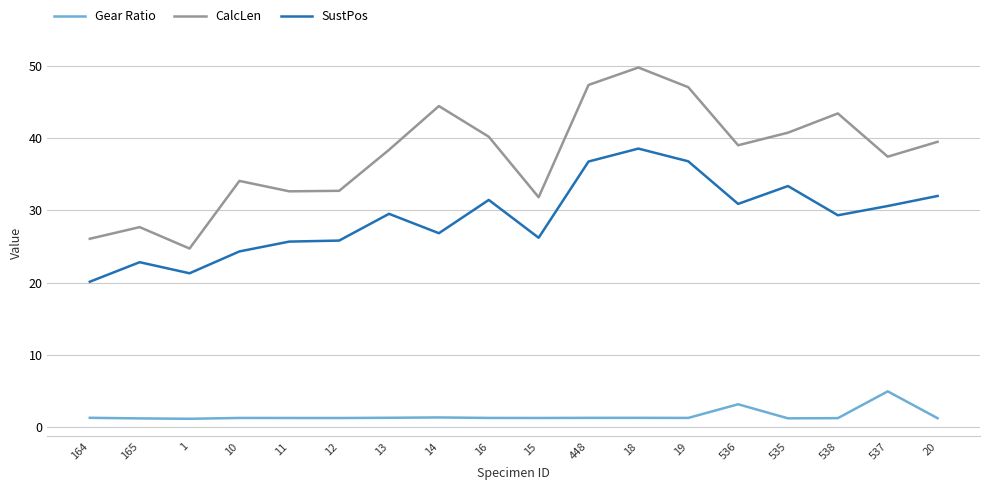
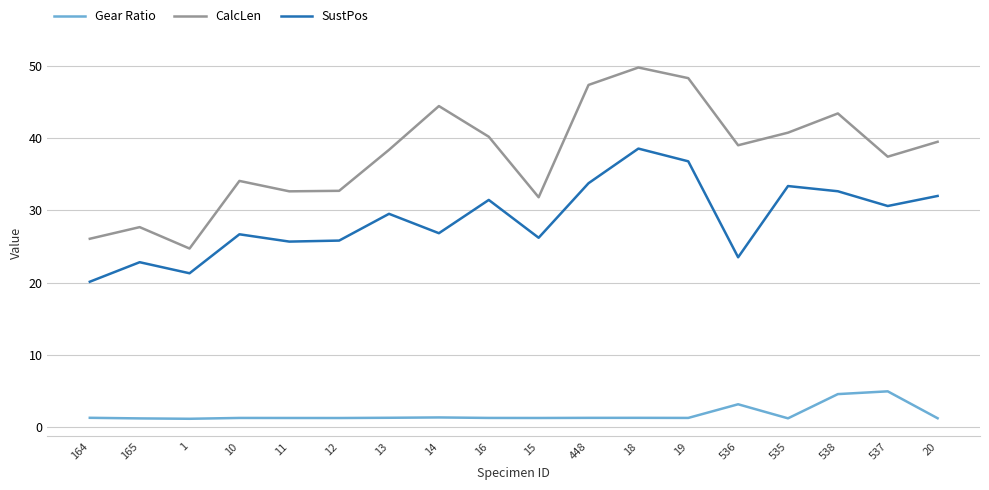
SustPos, 10: 24 -> 27
SustPos, 448: 37 -> 34
CalcLen, 19: 47 -> 48
SustPos, 536: 31 -> 23
Gear Ratio, 538: 1 -> 5
SustPos, 538: 29 -> 33
